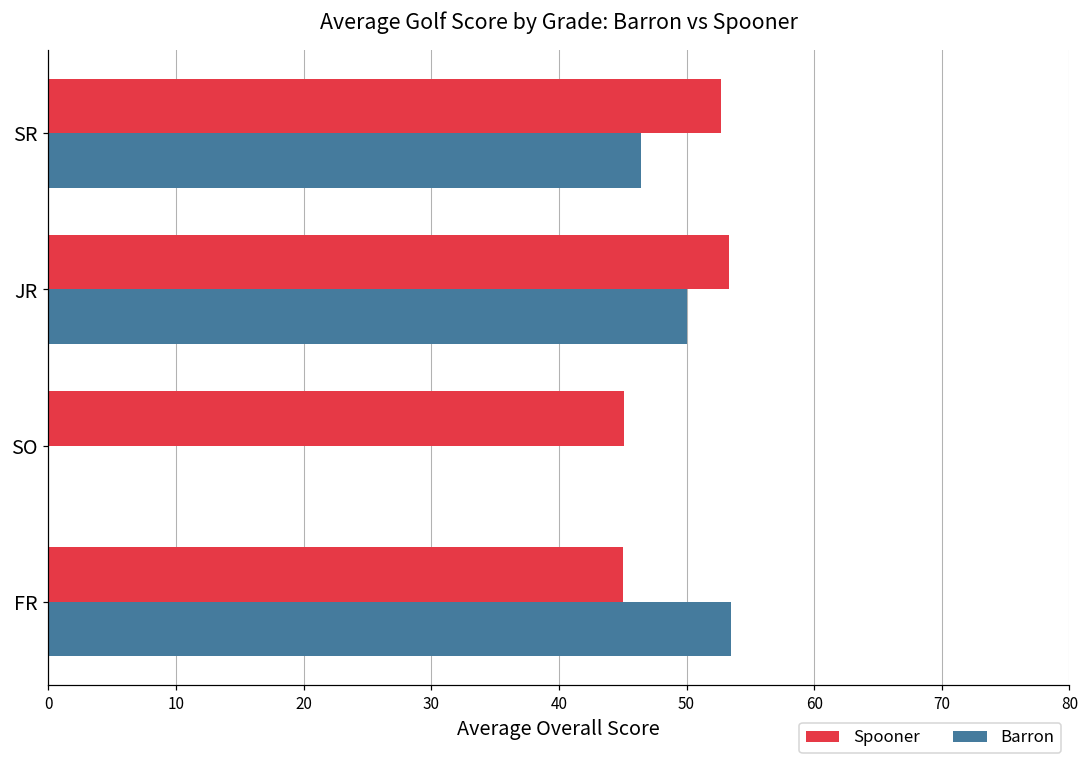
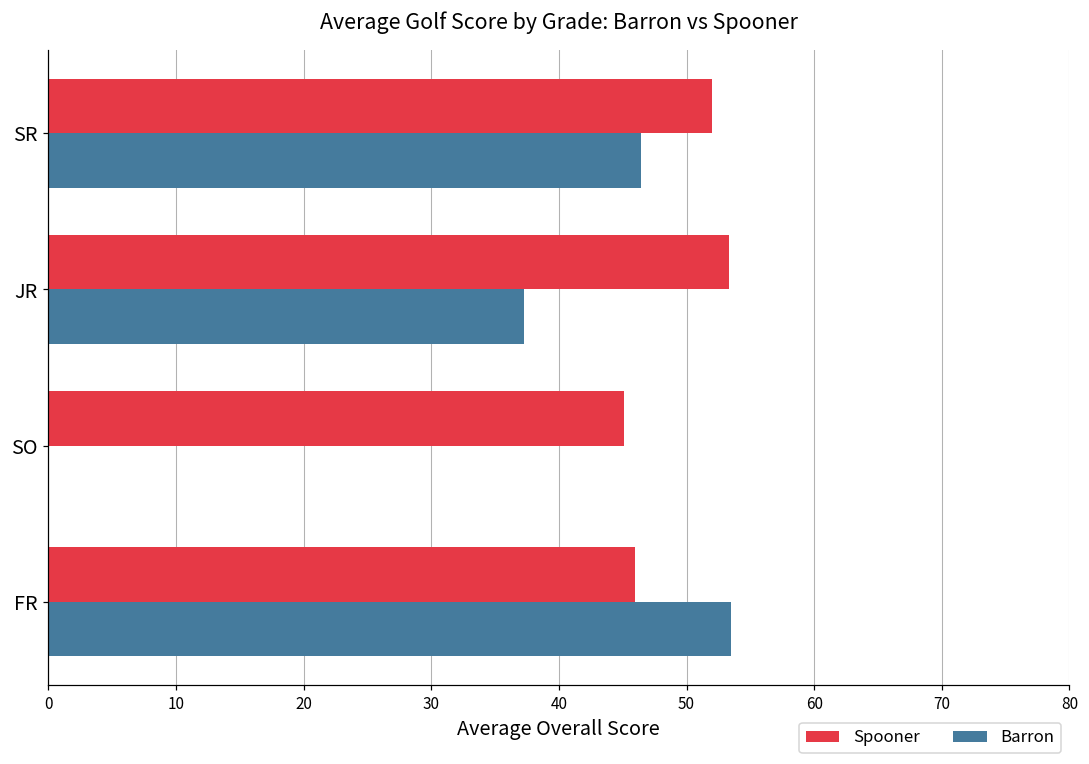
Spooner, SR: 52.7 -> 52.0
Barron, JR: 50.0 -> 37.3
Spooner, FR: 45 -> 46
